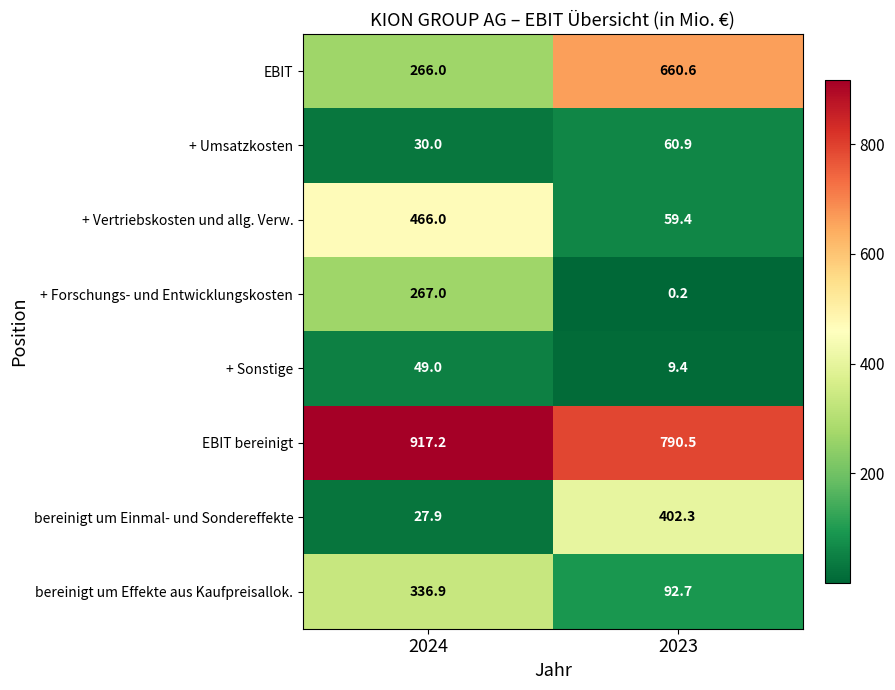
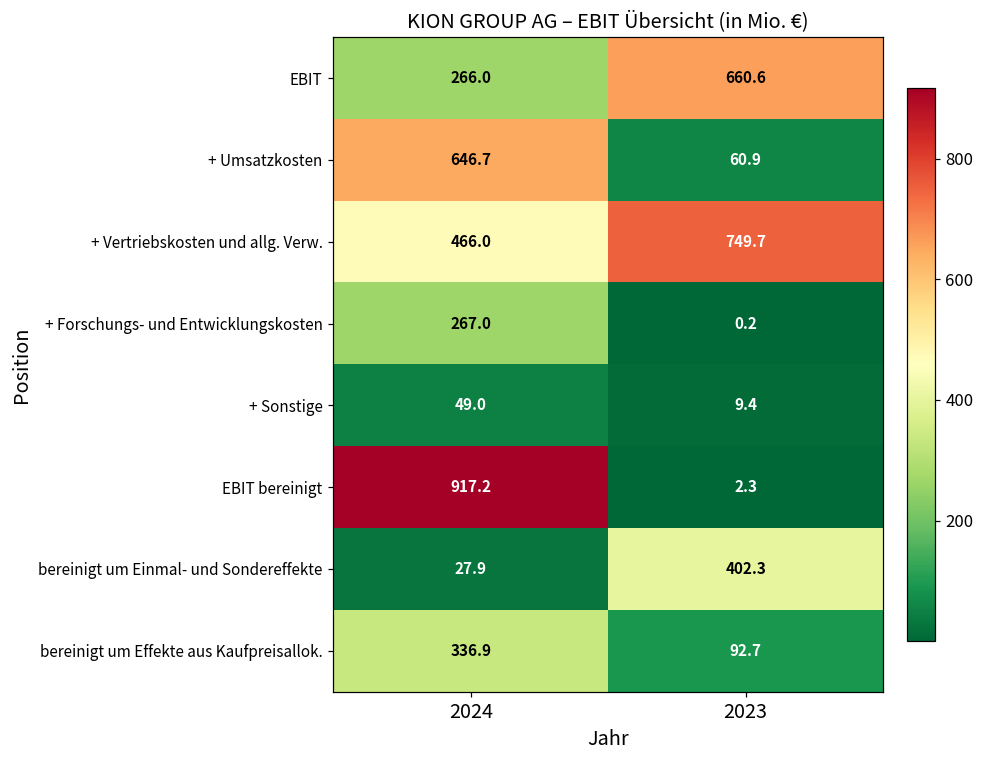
+ Umsatzkosten, 2024: 30.0 -> 646.7
+ Vertriebskosten und allg. Verw., 2023: 59.4 -> 749.7
EBIT bereinigt, 2023: 790.5 -> 2.3
